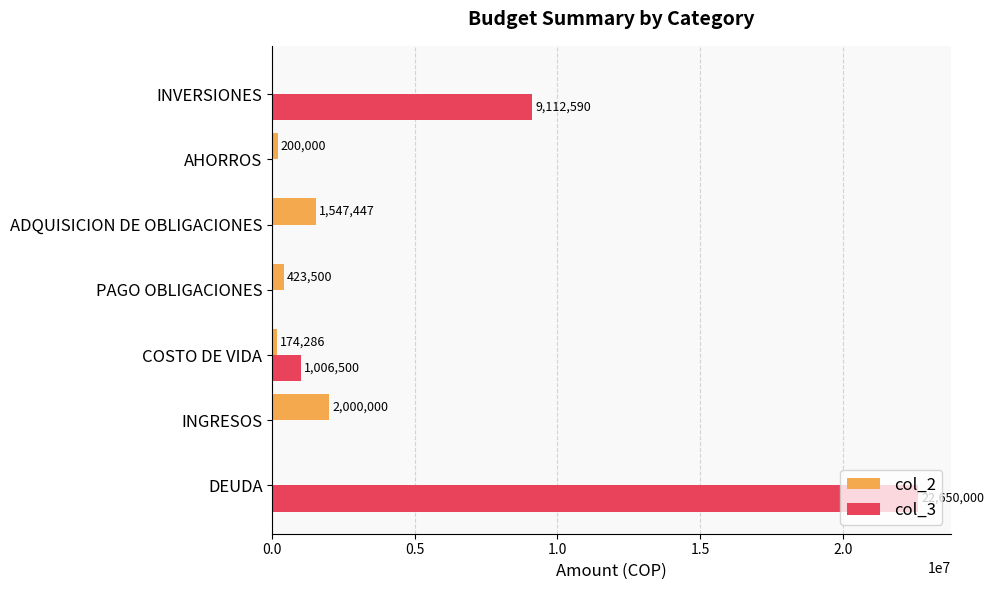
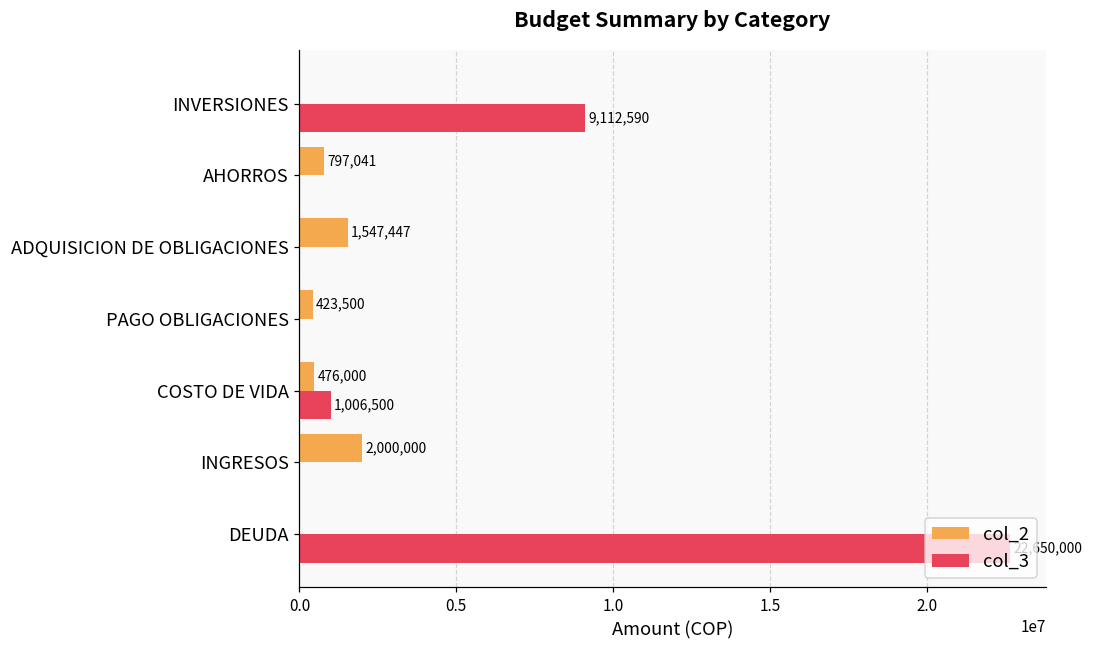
col_2, AHORROS: 200,000 -> 797,041
col_2, COSTO DE VIDA: 174,286 -> 476,000
